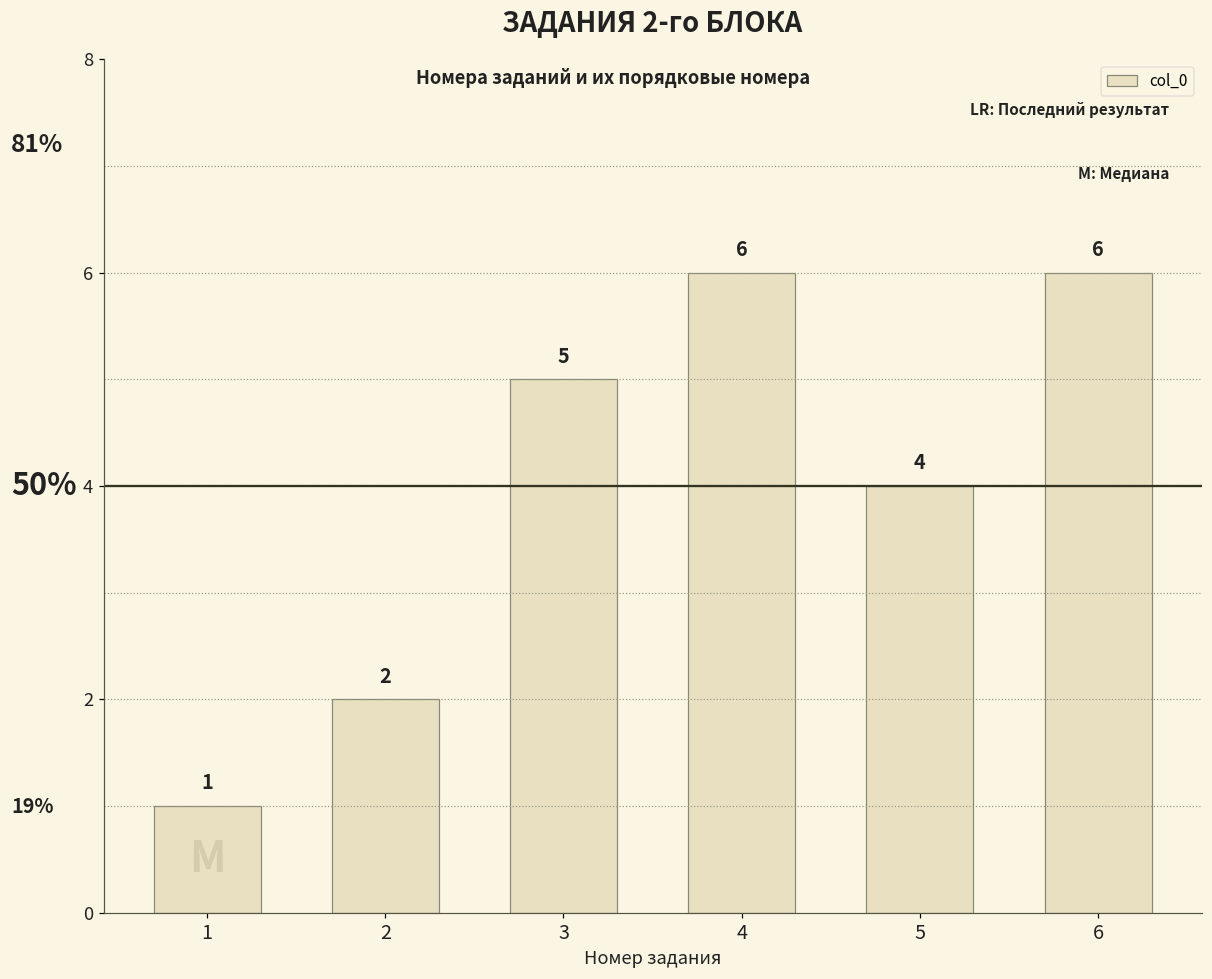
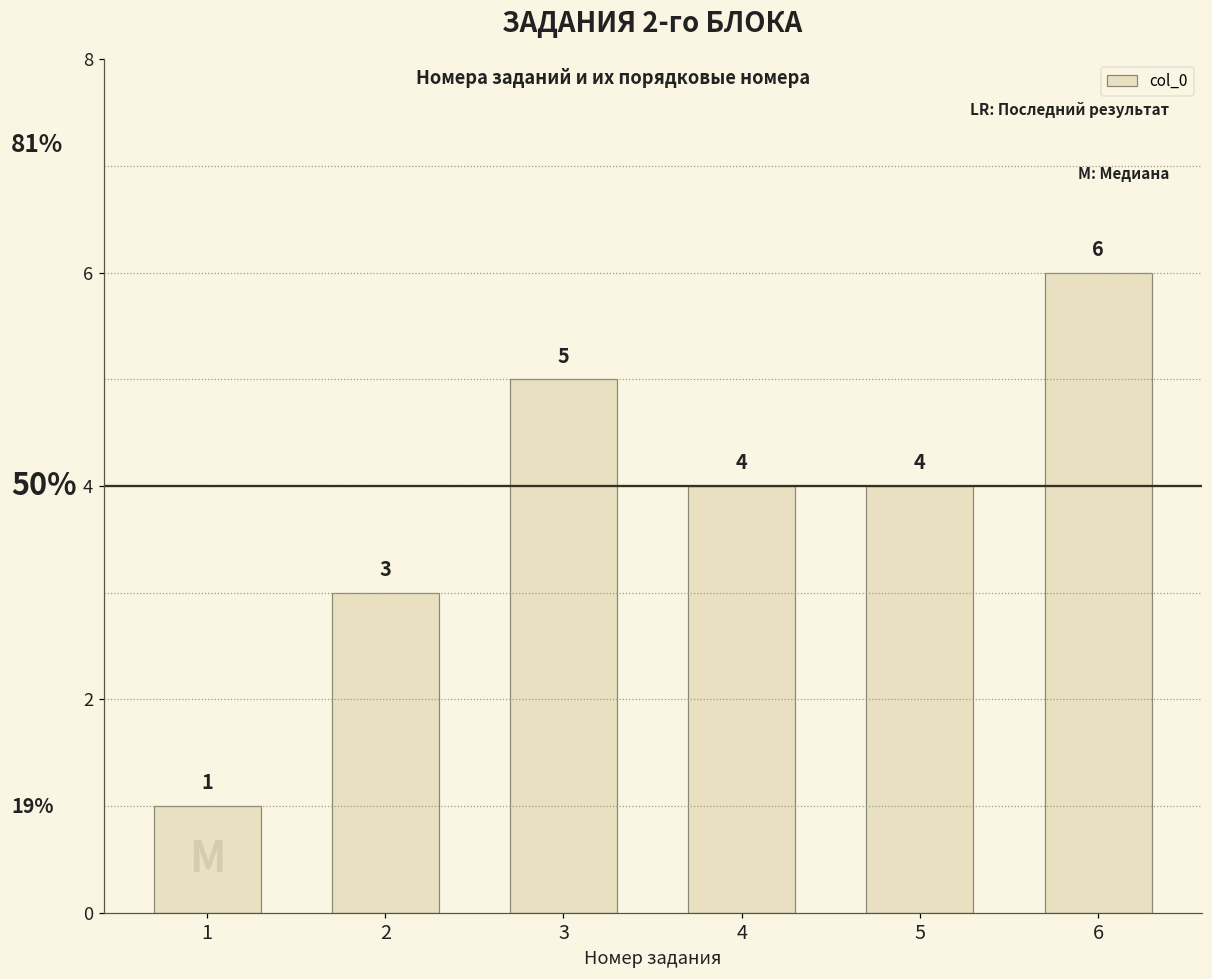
2: 2 -> 3
4: 6 -> 4
